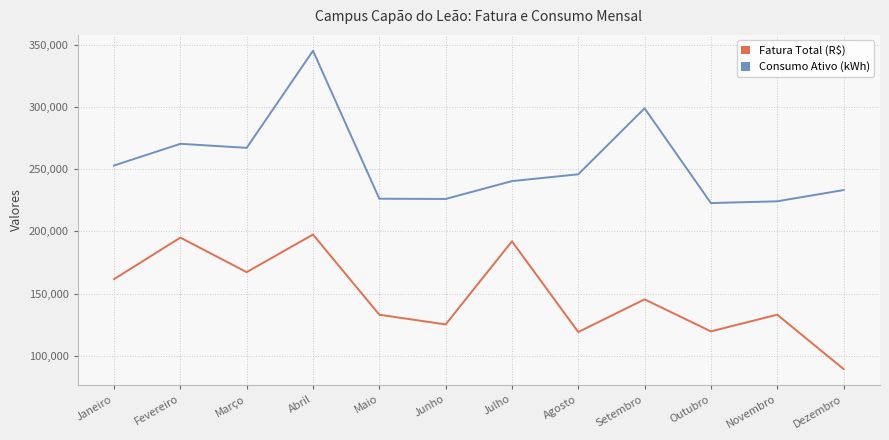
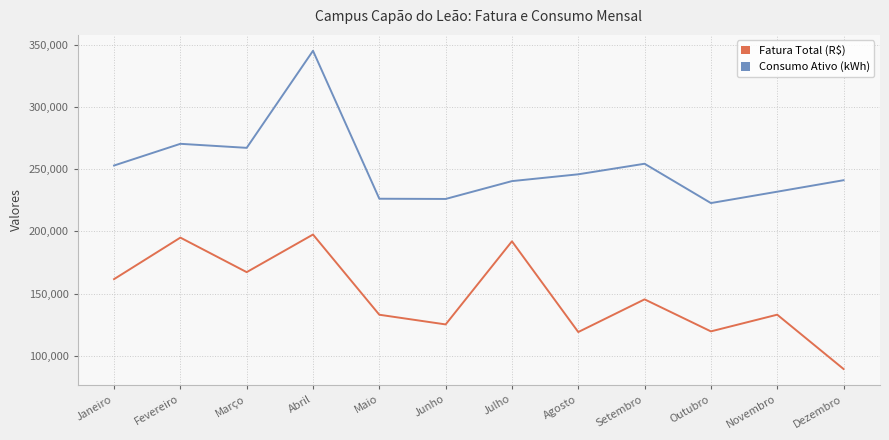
Consumo Ativo (kWh), Setembro: 299,000 -> 254,000
Consumo Ativo (kWh), Novembro: 224,000 -> 232,000
Consumo Ativo (kWh), Dezembro: 233,000 -> 241,000
